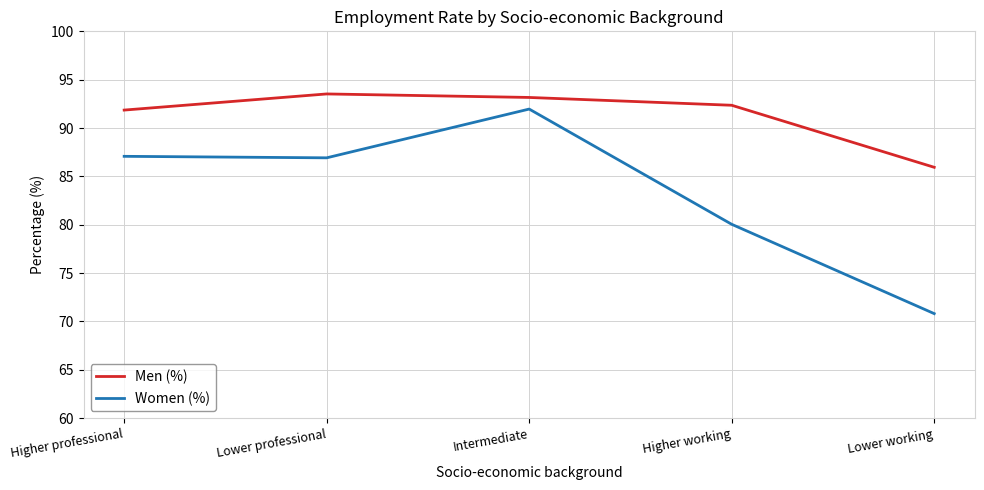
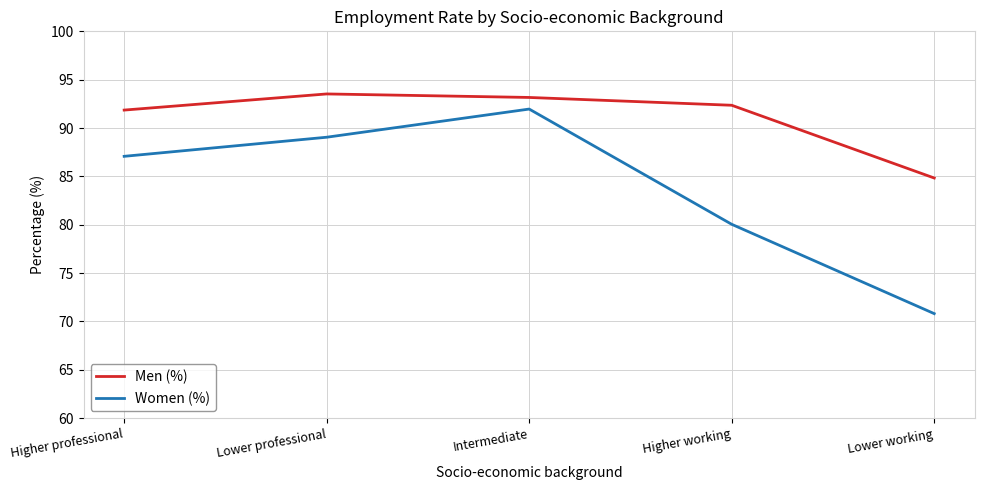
Women (%), Lower professional: 87 -> 89
Men (%), Lower working: 86 -> 85
